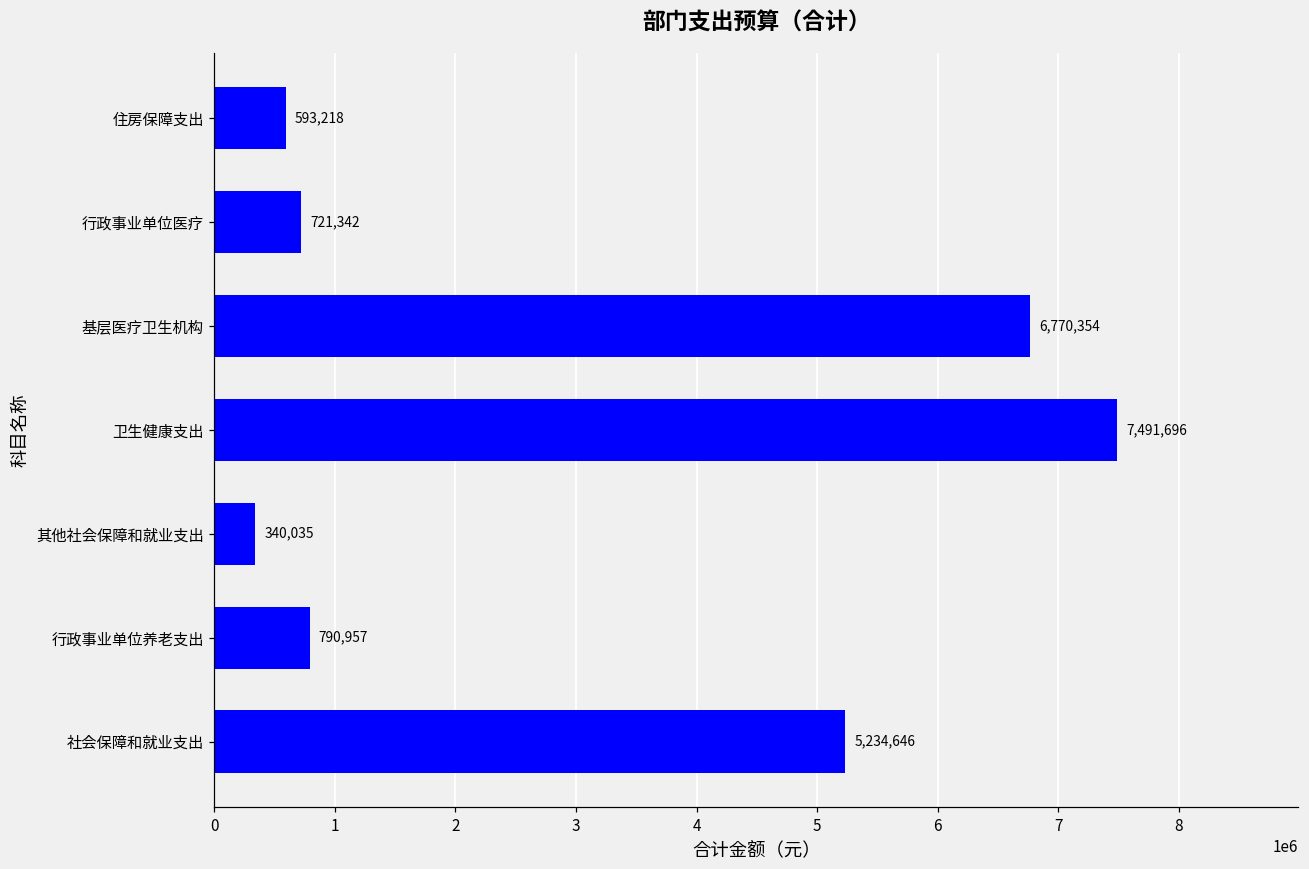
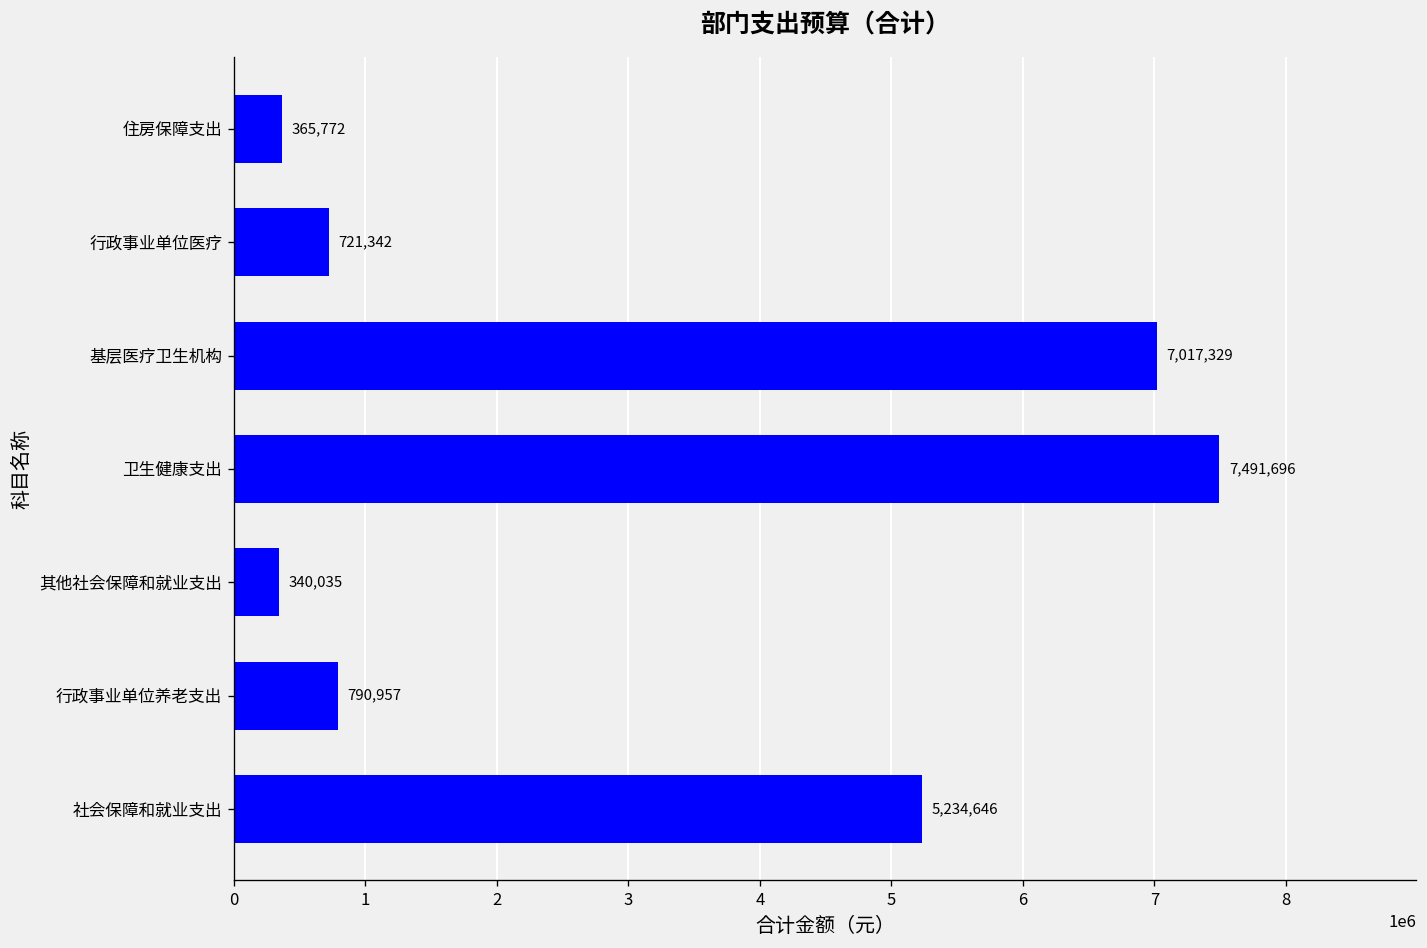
住房保障支出: 593,218 -> 365,772
基层医疗卫生机构: 6,770,354 -> 7,017,329
